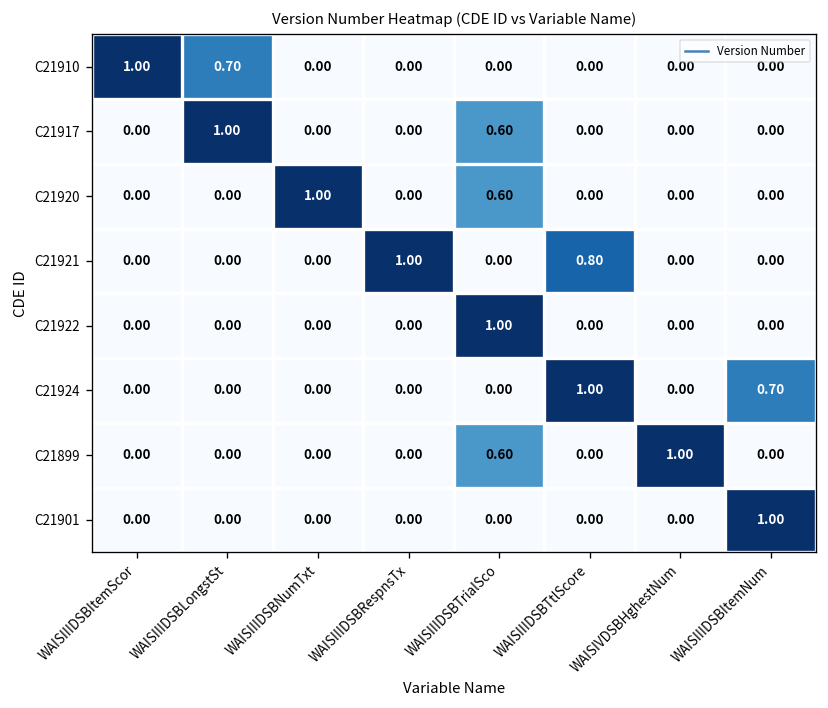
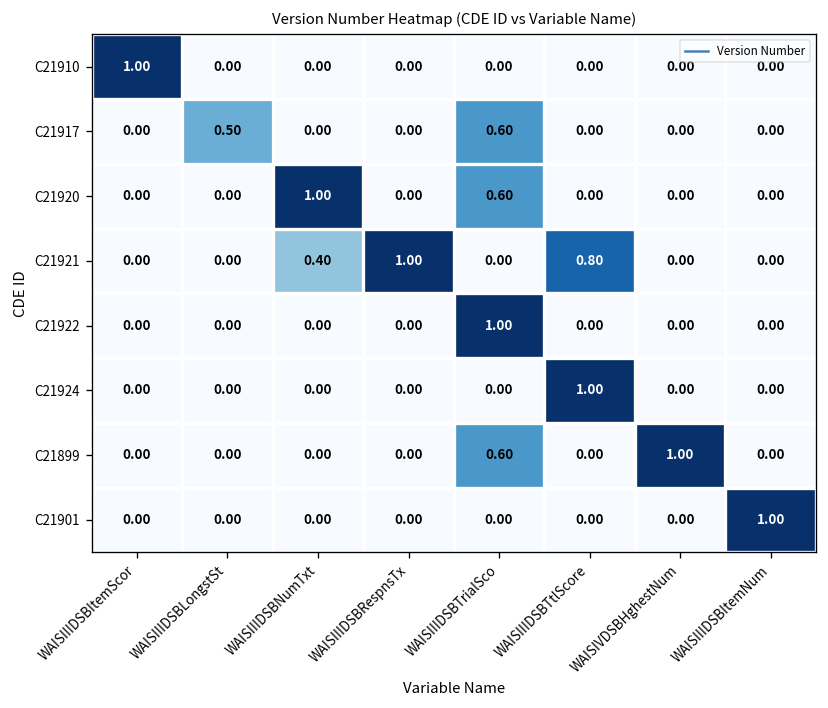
C21910, WAISIIIDSBLongstSt: 0.70 -> 0.00
C21917, WAISIIIDSBLongstSt: 1.00 -> 0.50
C21921, WAISIIIDSBNumTxt: 0.00 -> 0.40
C21924, WAISIIIDSBItemNum: 0.70 -> 0.00
